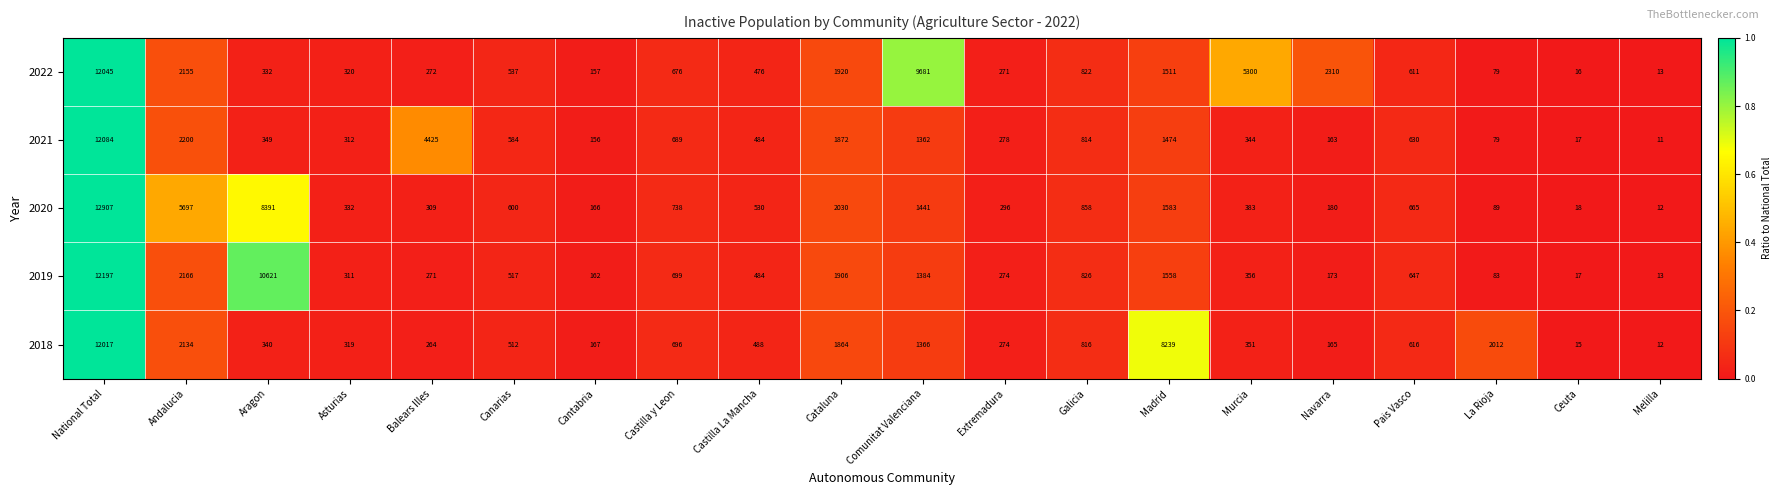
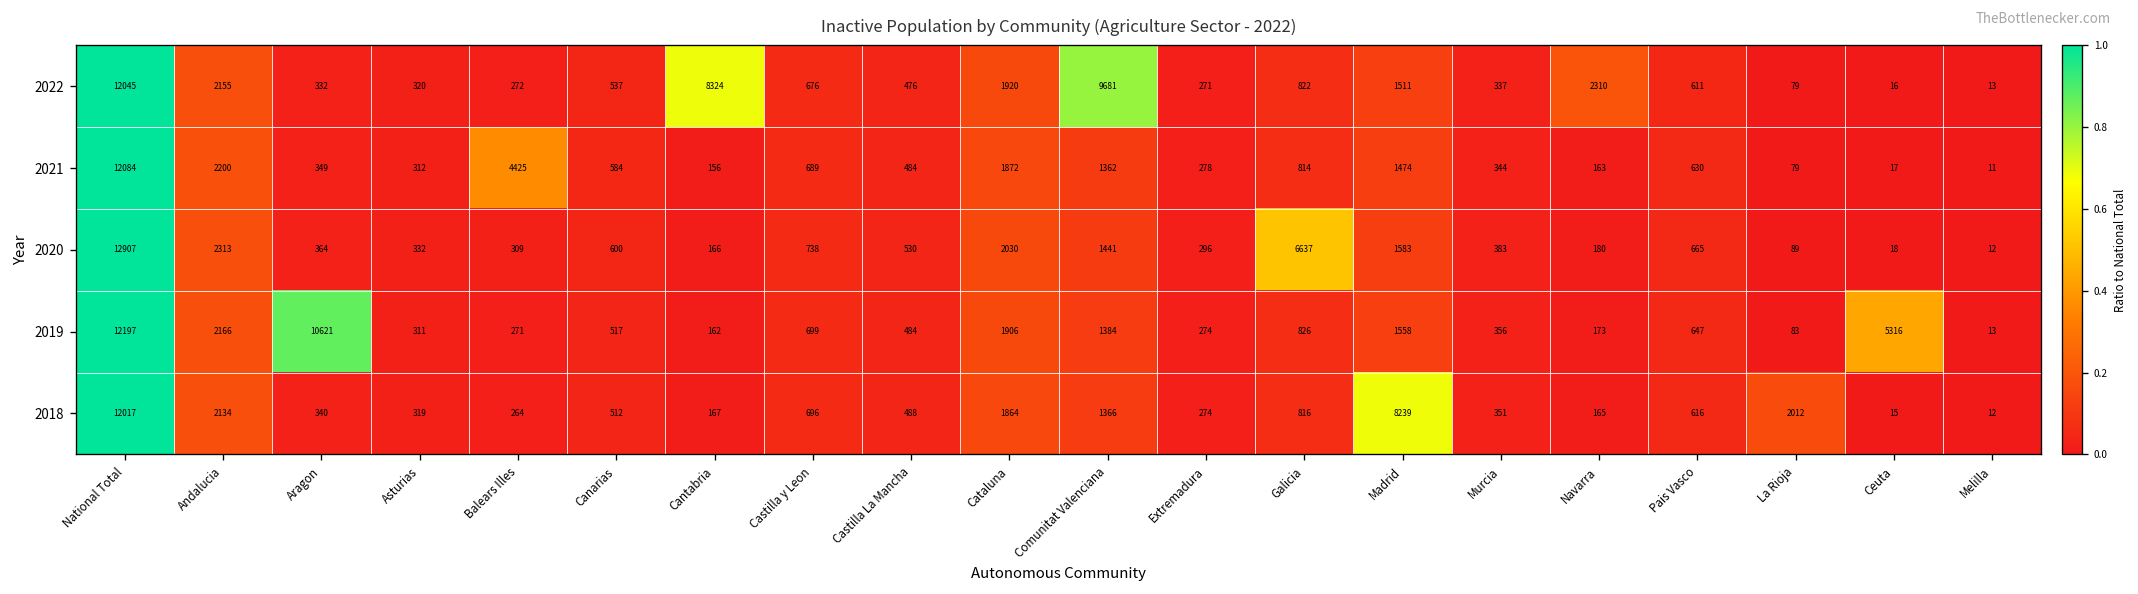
2022, Cantabria: 157 -> 8324
2022, Murcia: 5300 -> 337
2020, Andalucia: 5697 -> 2313
2020, Aragon: 8391 -> 364
2020, Galicia: 858 -> 6637
2019, Ceuta: 17 -> 5316
